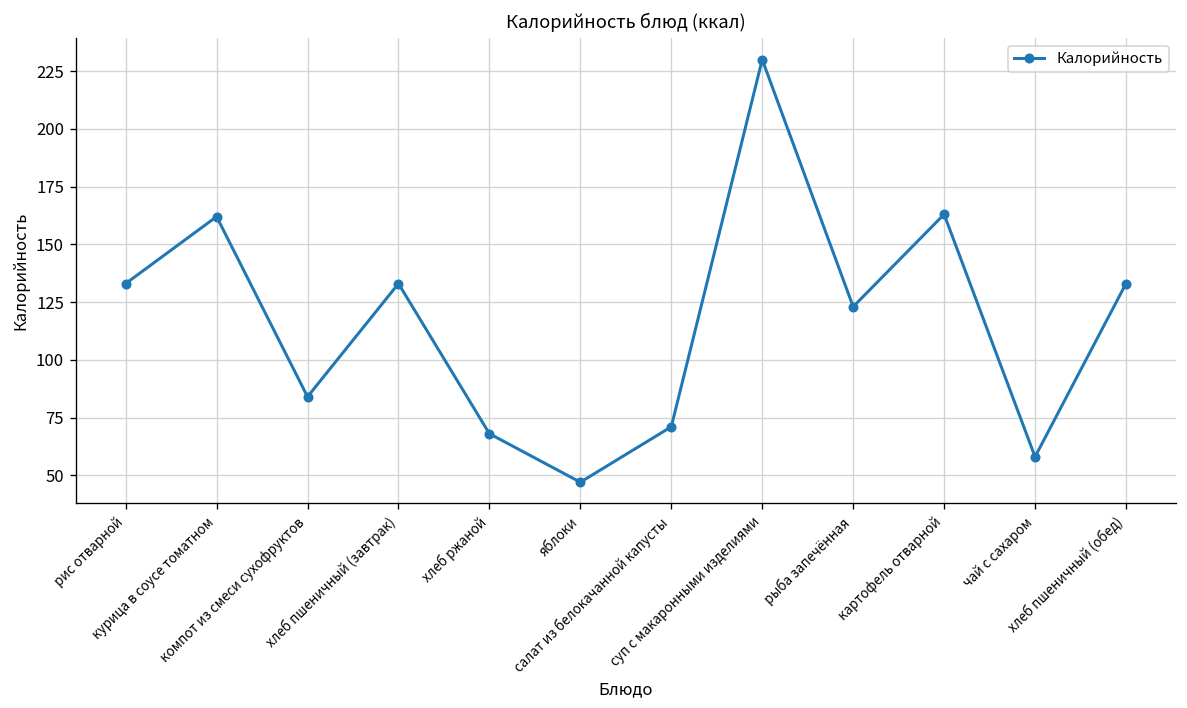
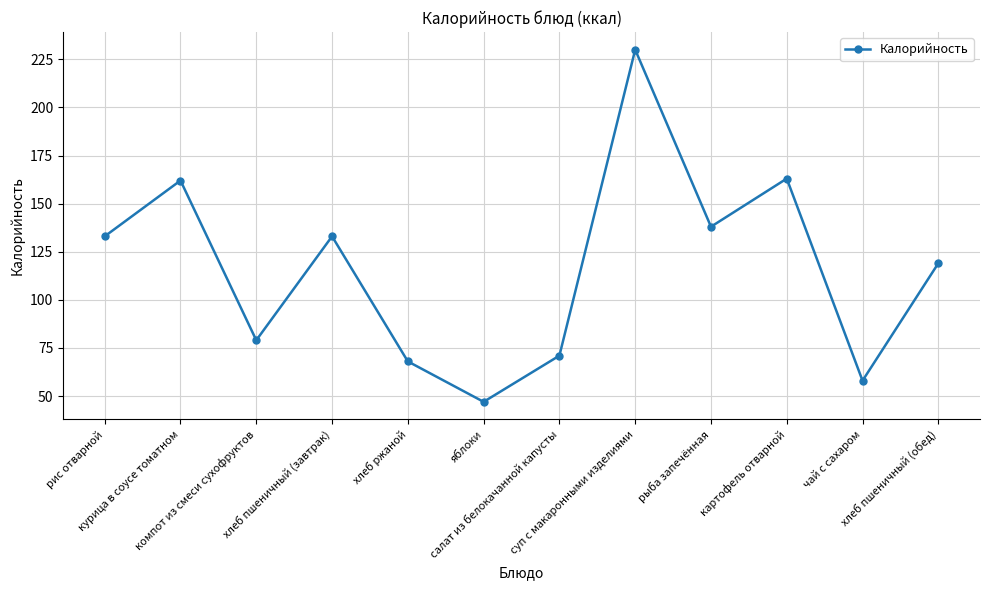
компот из смеси сухофруктов: 84 -> 79
рыба запечённая: 123 -> 138
хлеб пшеничный (обед): 133 -> 119
